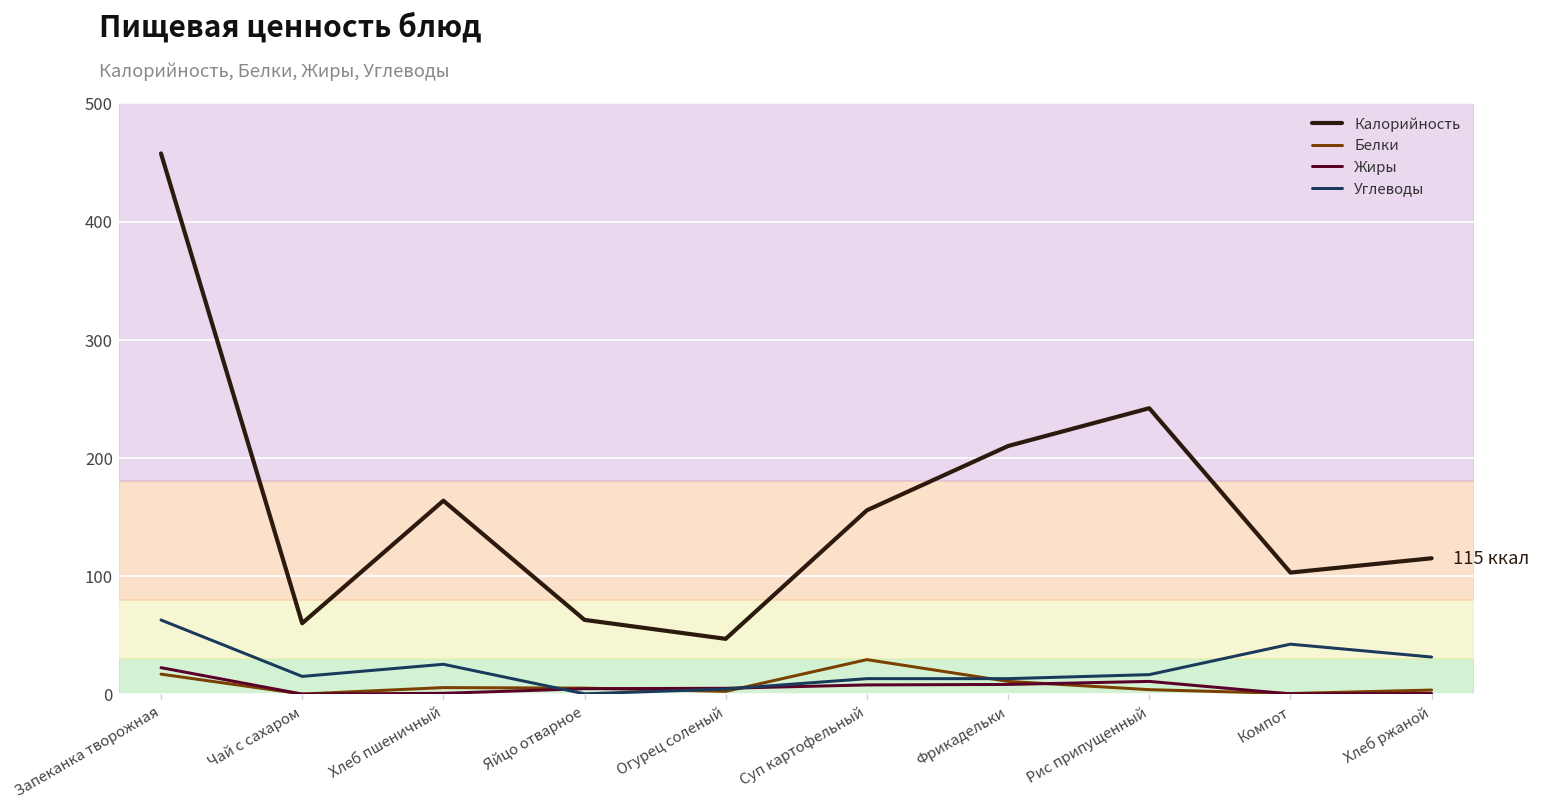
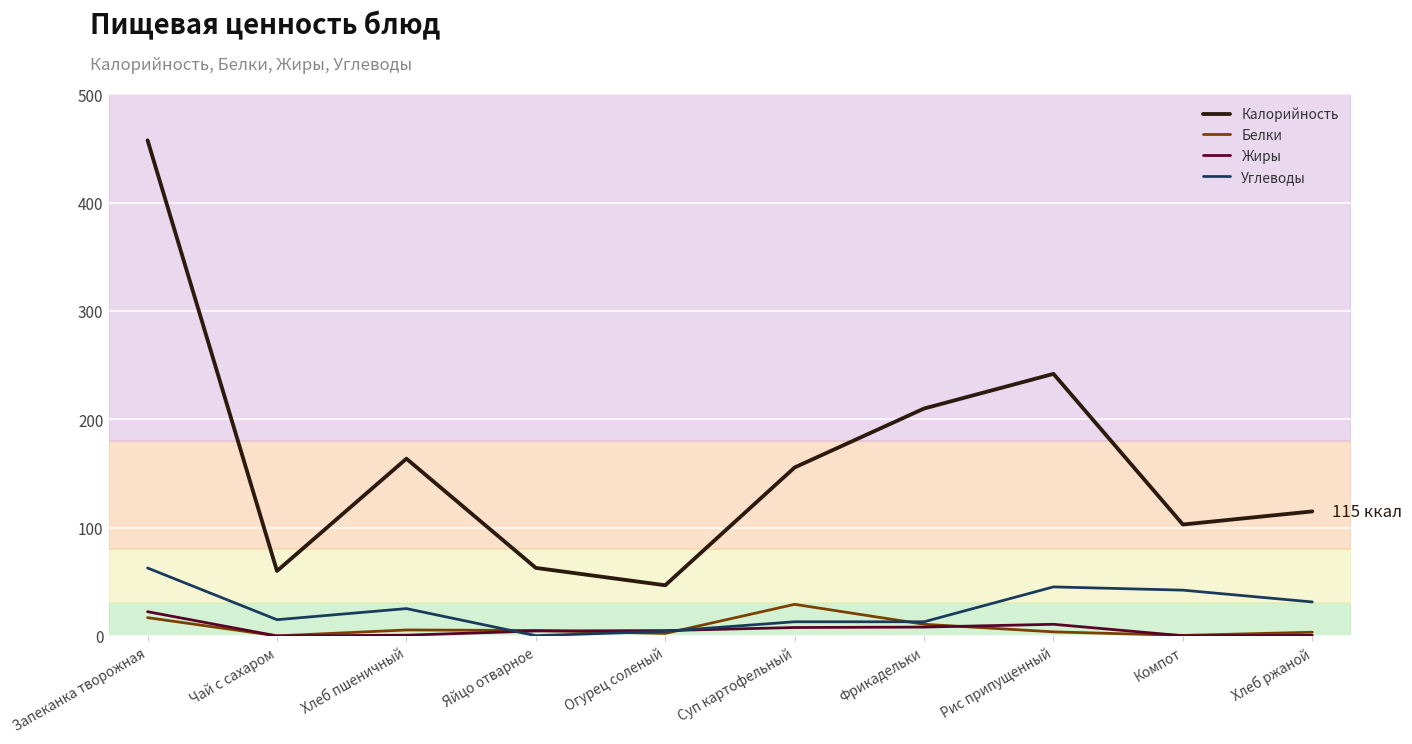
Углеводы, Рис припущенный: 20 -> 50
